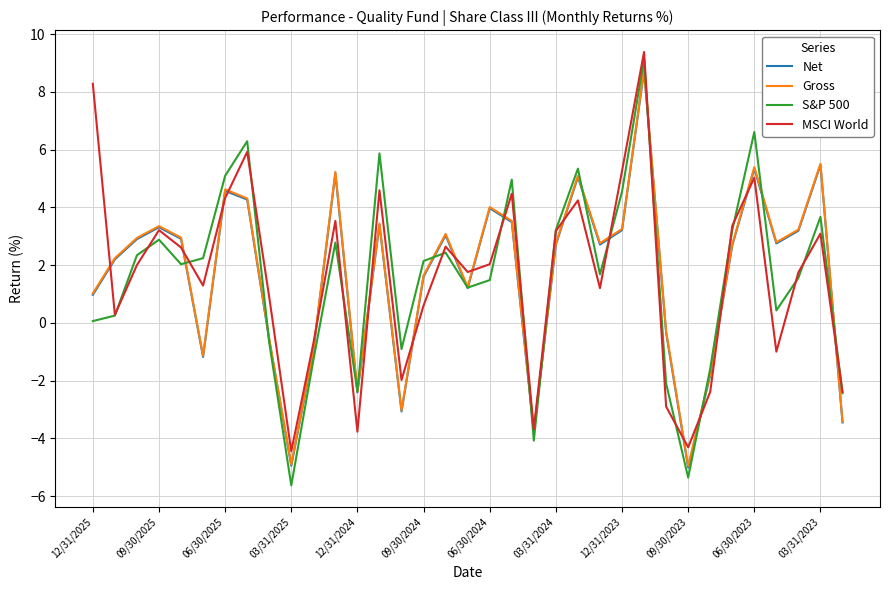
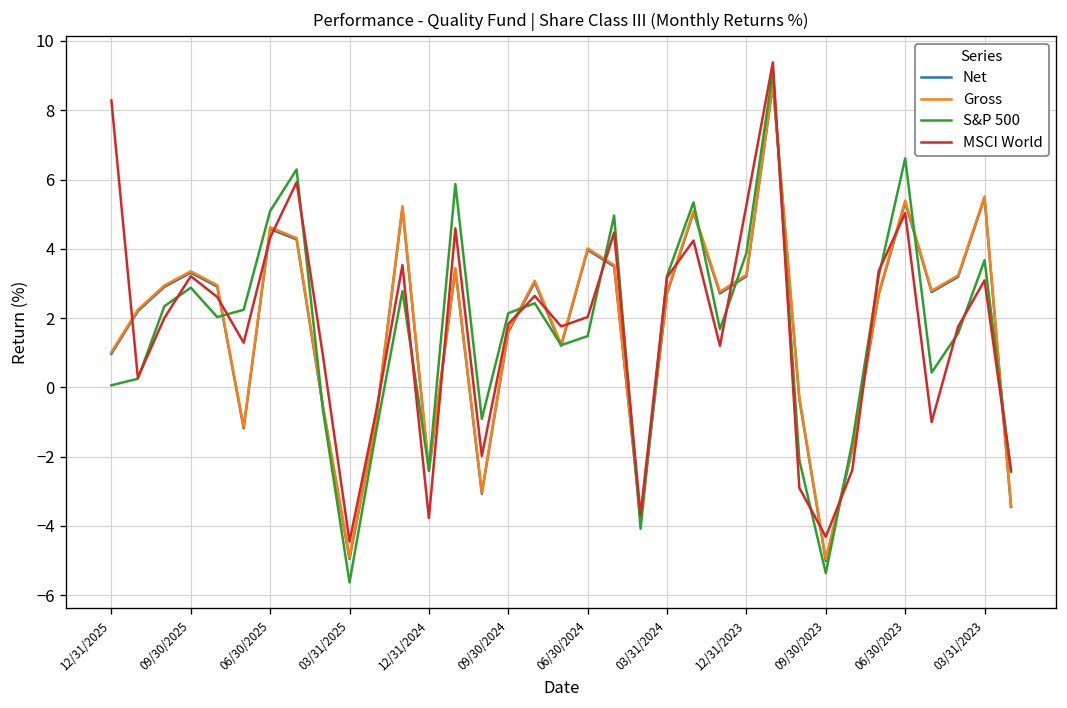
MSCI World, 09/30/2024: 0.6 -> 1.8
S&P 500, 12/31/2023: 4.5 -> 3.9
